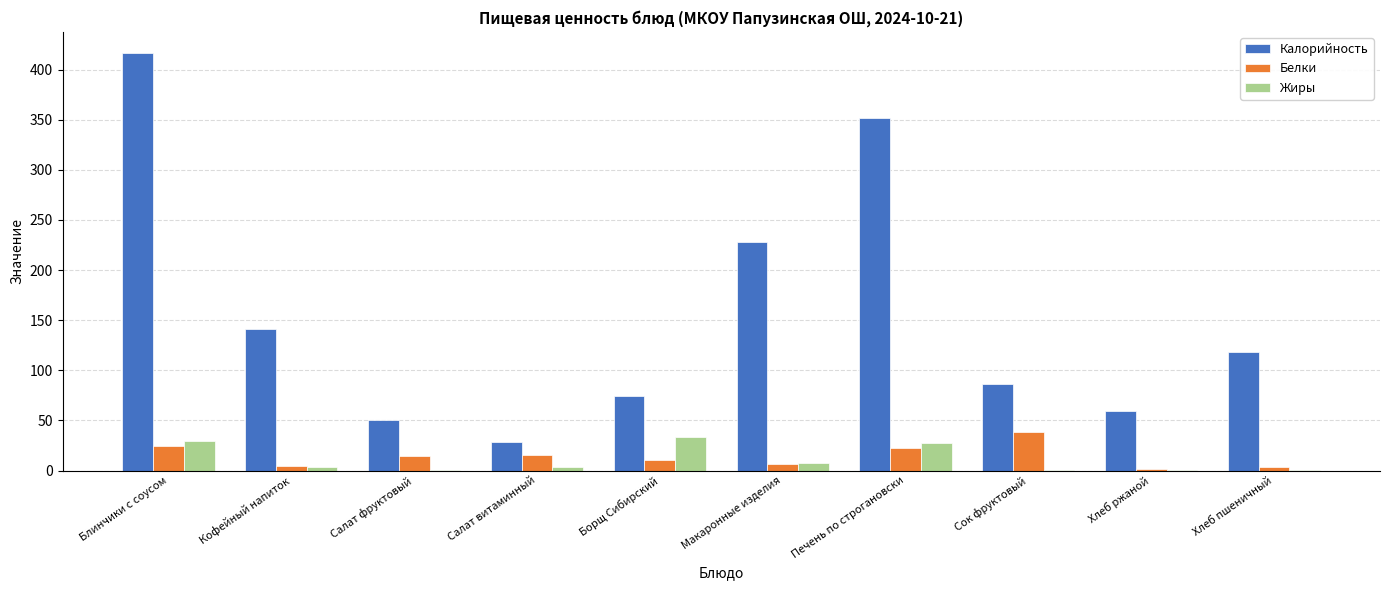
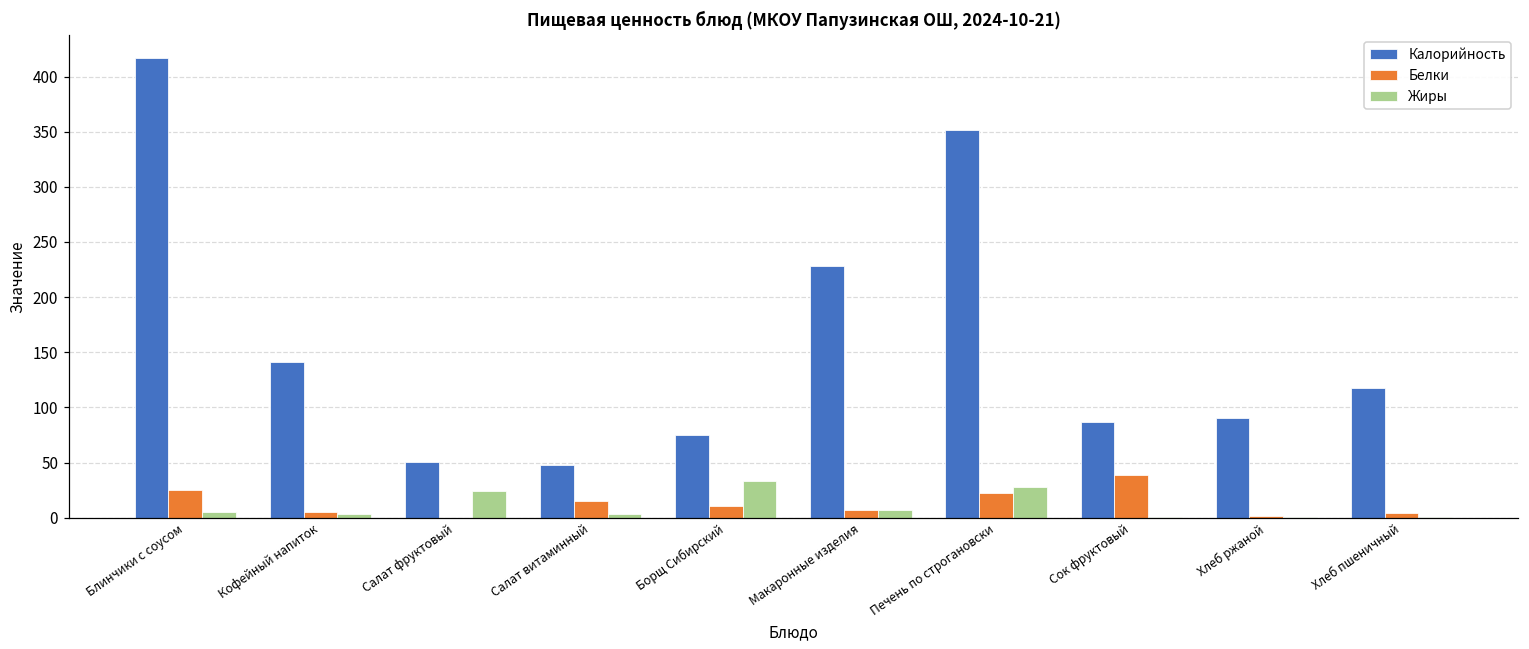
Жиры, Блинчики с соусом: 30 -> 5
Белки, Салат фруктовый: 15 -> 0
Жиры, Салат фруктовый: 0 -> 24
Калорийность, Салат витаминный: 29 -> 48
Калорийность, Хлеб ржаной: 60 -> 91
